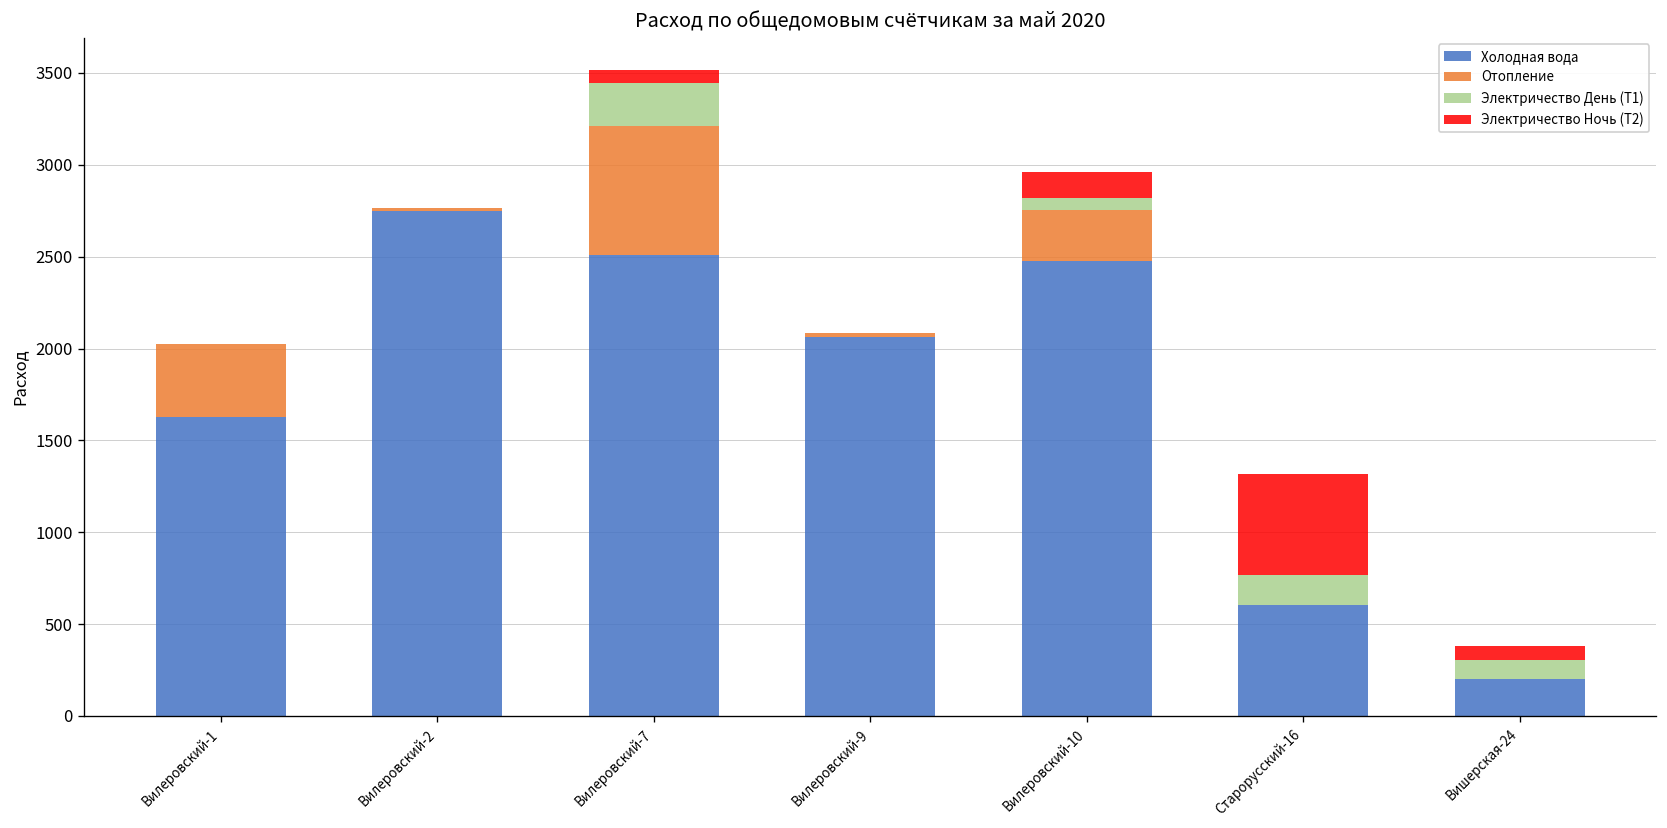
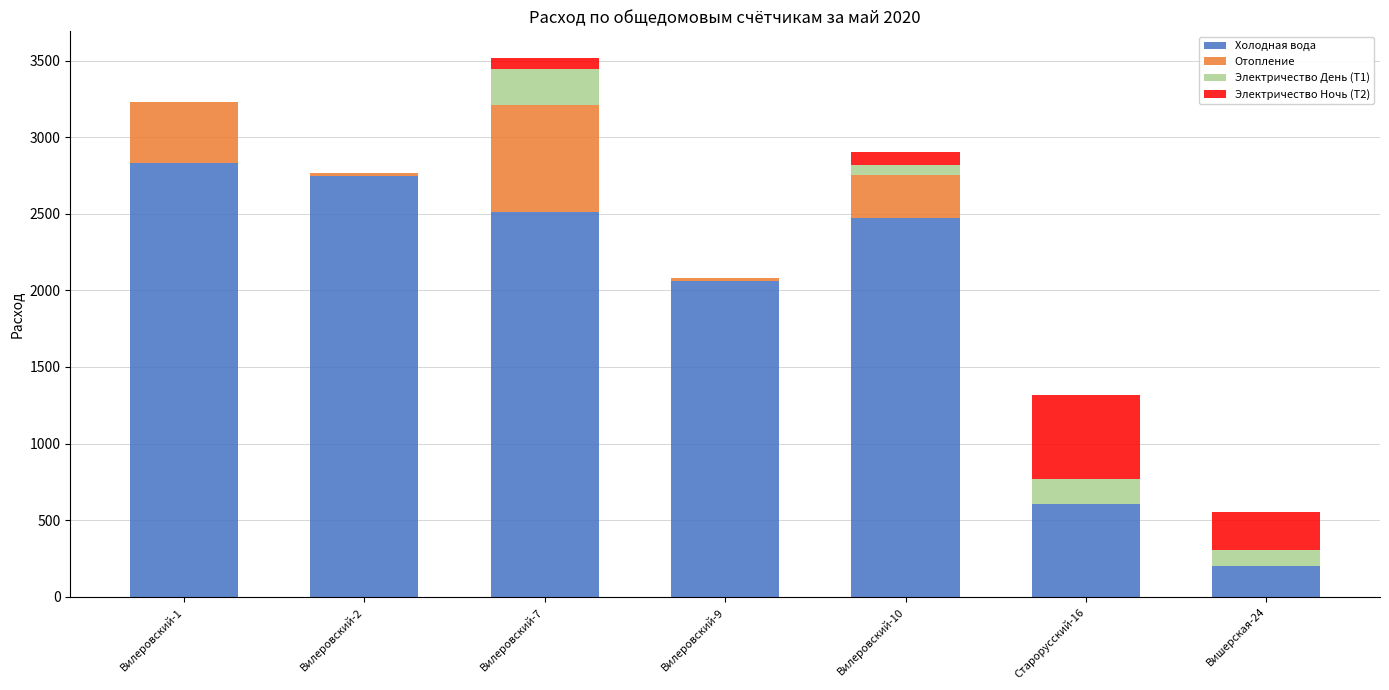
Холодная вода, Вилеровский-1: 1630 -> 2840
Электричество Ночь (Т2), Вилеровский-10: 140 -> 90
Электричество Ночь (Т2), Вишерская-24: 80 -> 250
